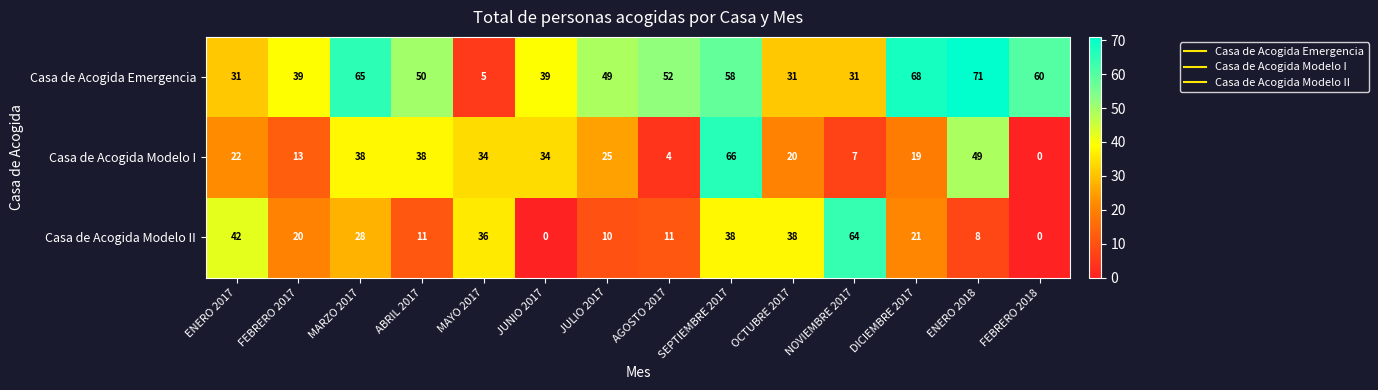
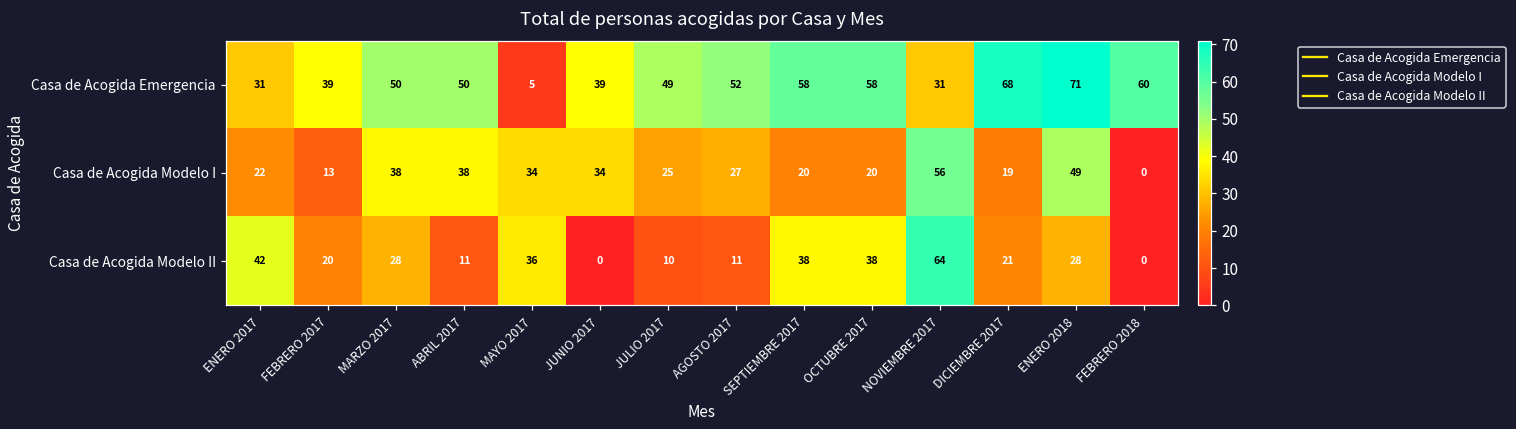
Casa de Acogida Emergencia, MARZO 2017: 65 -> 50
Casa de Acogida Emergencia, OCTUBRE 2017: 31 -> 58
Casa de Acogida Modelo I, AGOSTO 2017: 4 -> 27
Casa de Acogida Modelo I, SEPTIEMBRE 2017: 66 -> 20
Casa de Acogida Modelo I, NOVIEMBRE 2017: 7 -> 56
Casa de Acogida Modelo II, ENERO 2018: 8 -> 28
